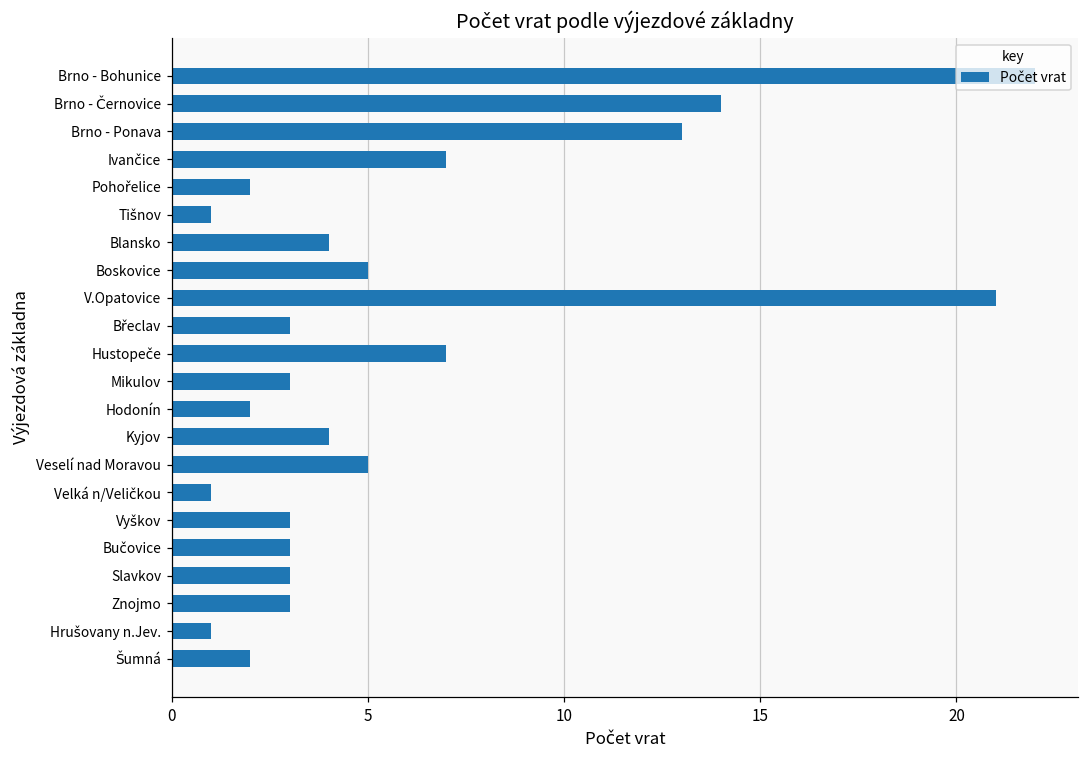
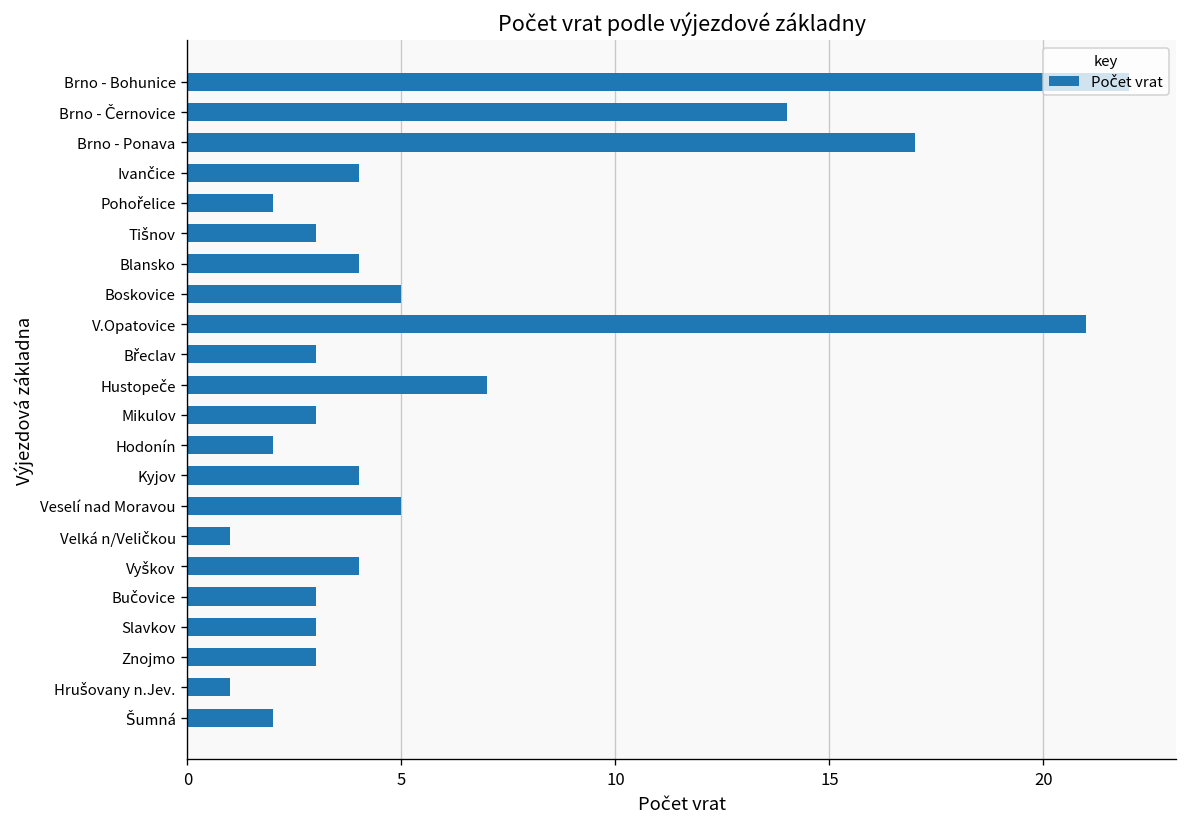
Brno - Ponava: 13 -> 17
Ivančice: 7 -> 4
Tišnov: 1 -> 3
Vyškov: 3 -> 4
